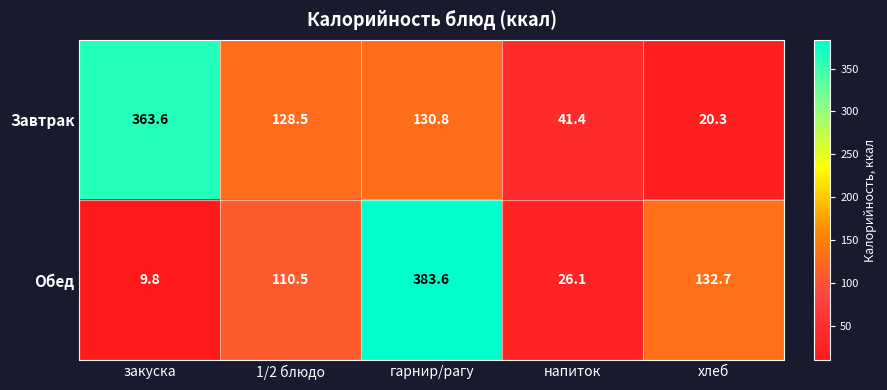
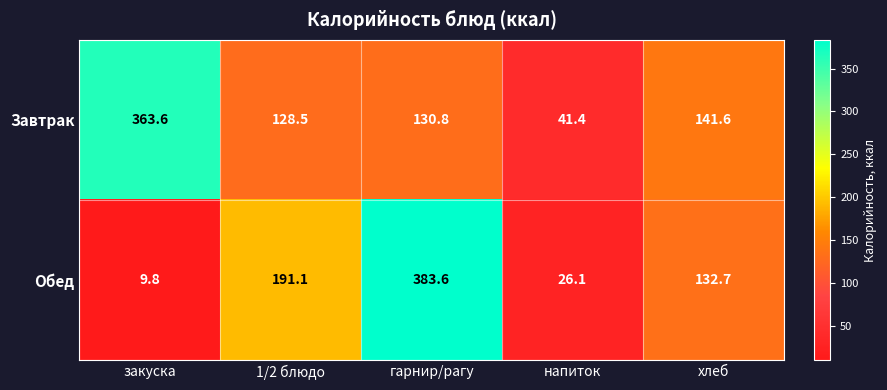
Завтрак, хлеб: 20.3 -> 141.6
Обед, 1/2 блюдо: 110.5 -> 191.1
